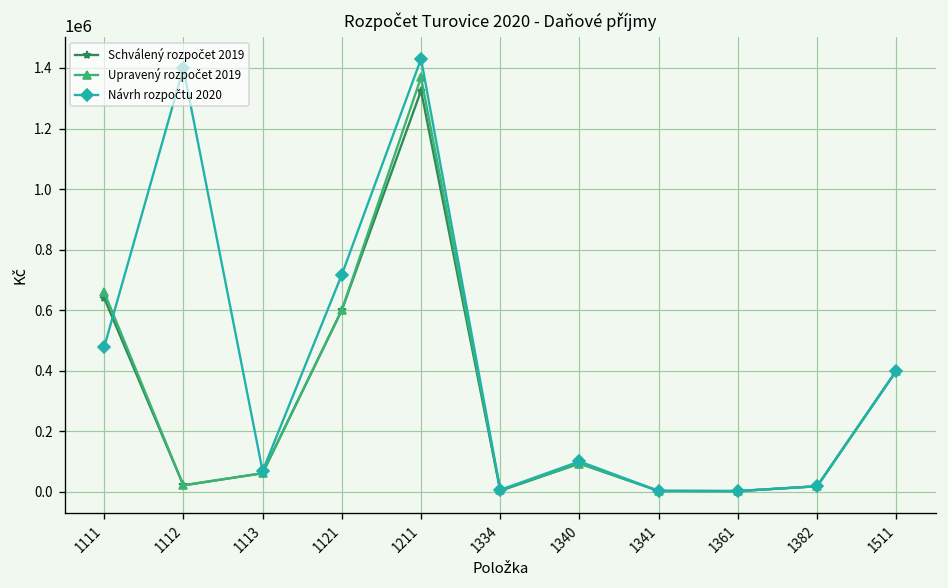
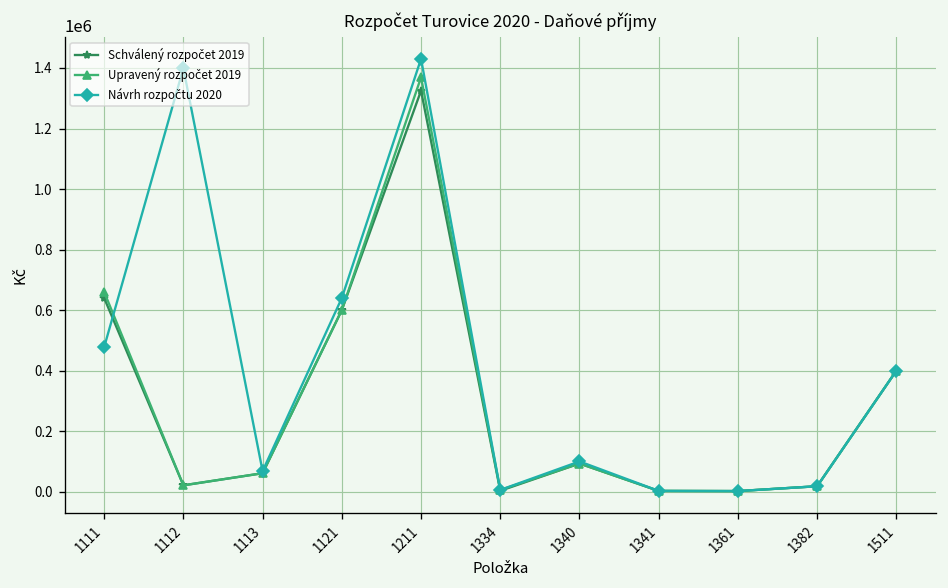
Návrh rozpočtu 2020, 1121: 720000 -> 640000
